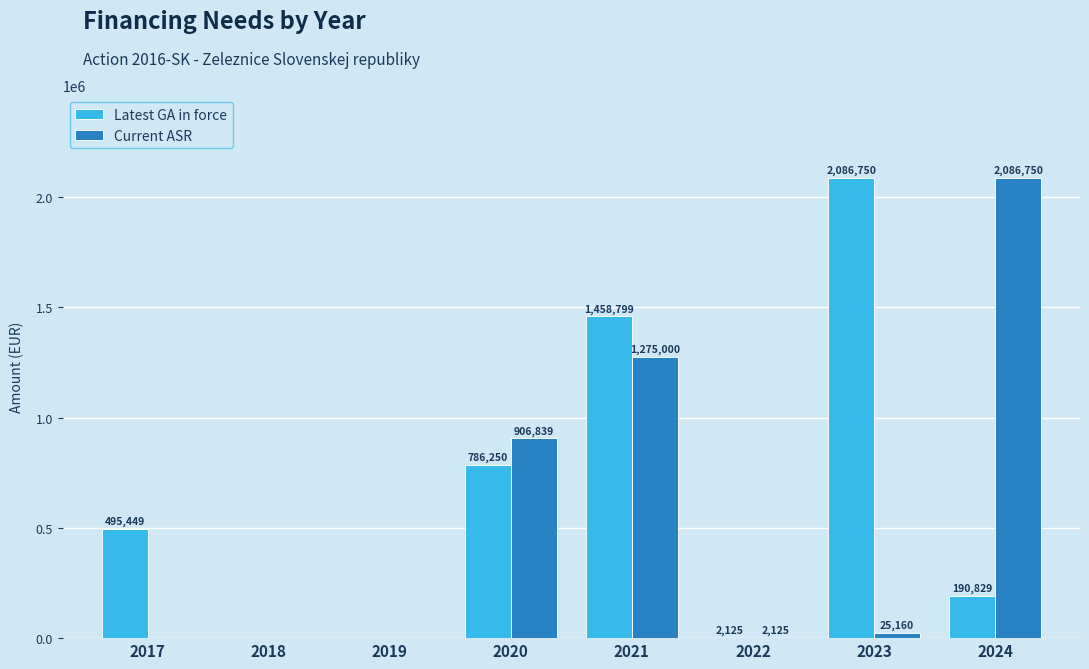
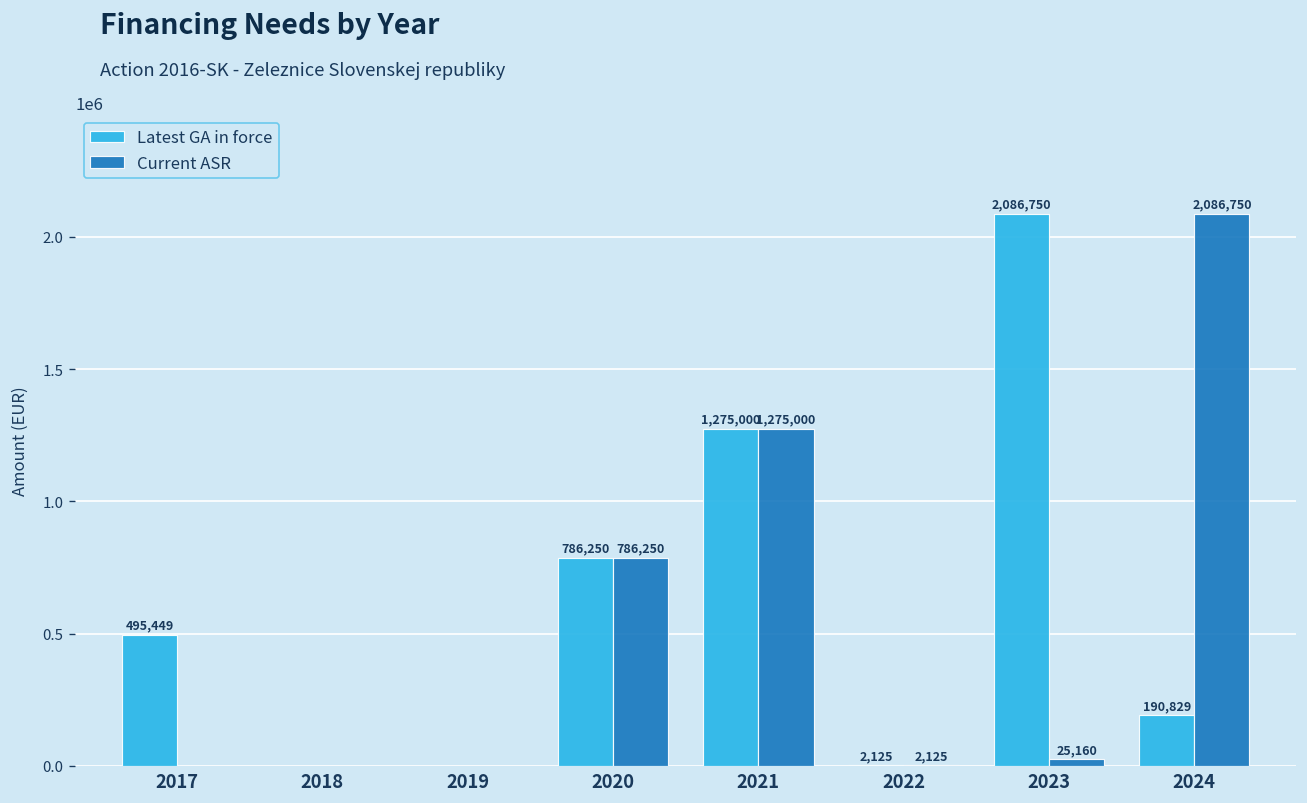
Current ASR, 2020: 906,839 -> 786,250
Latest GA in force, 2021: 1,458,799 -> 1,275,000
